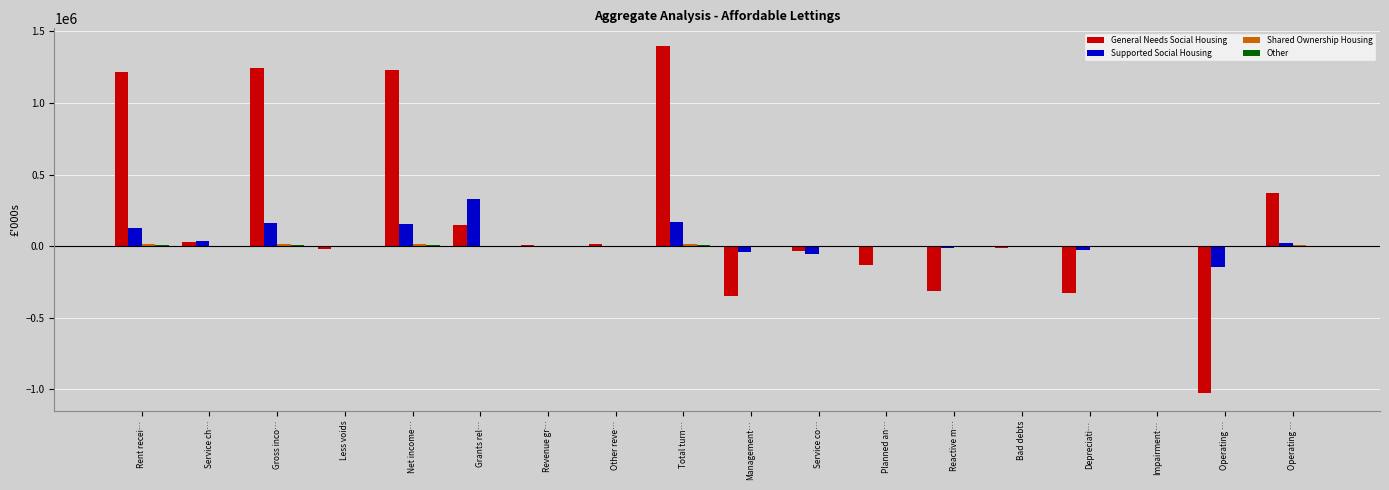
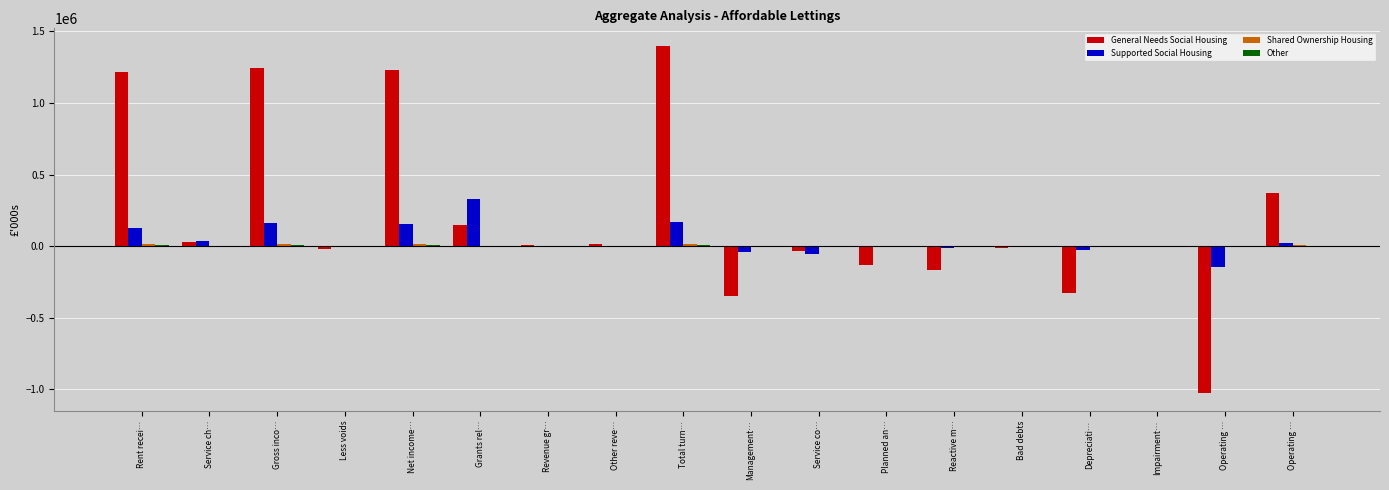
General Needs Social Housing, Reactive m…: -320000 -> -170000
